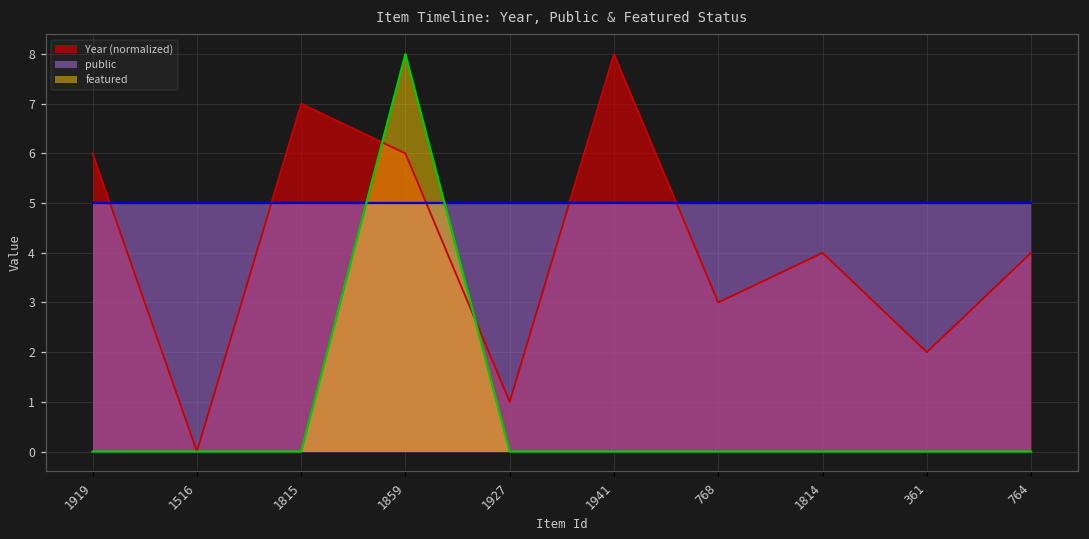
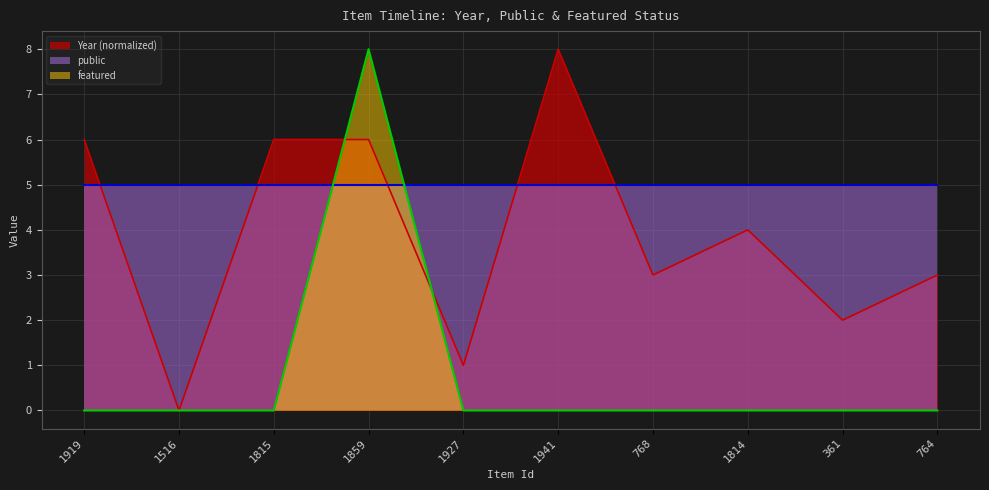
Year (normalized), 1815: 7.0 -> 6.0
Year (normalized), 764: 4.0 -> 3.0
